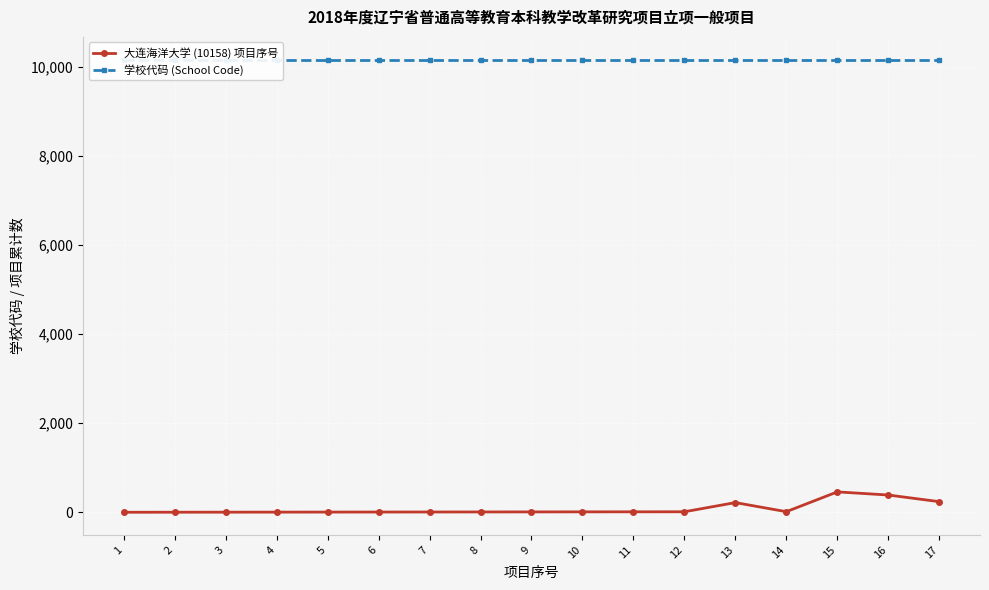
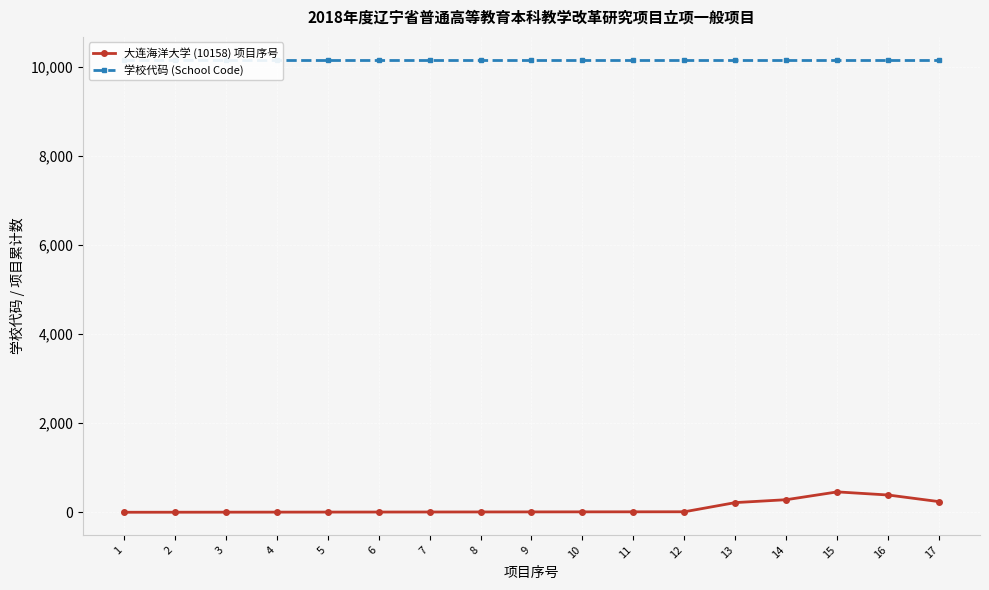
大连海洋大学 (10158) 项目序号, 14: 0 -> 300
